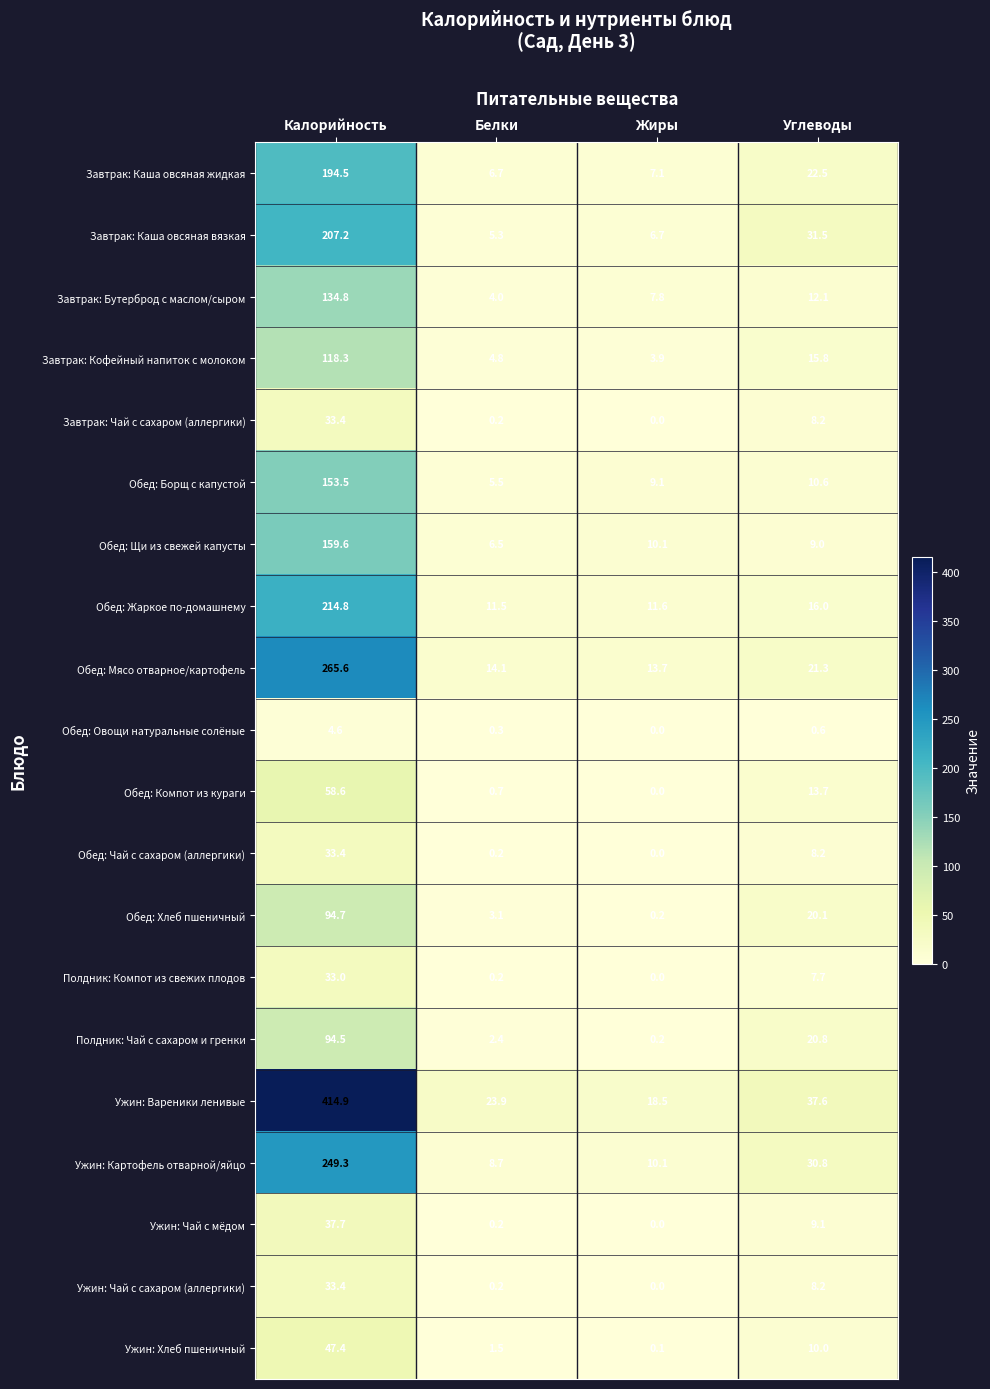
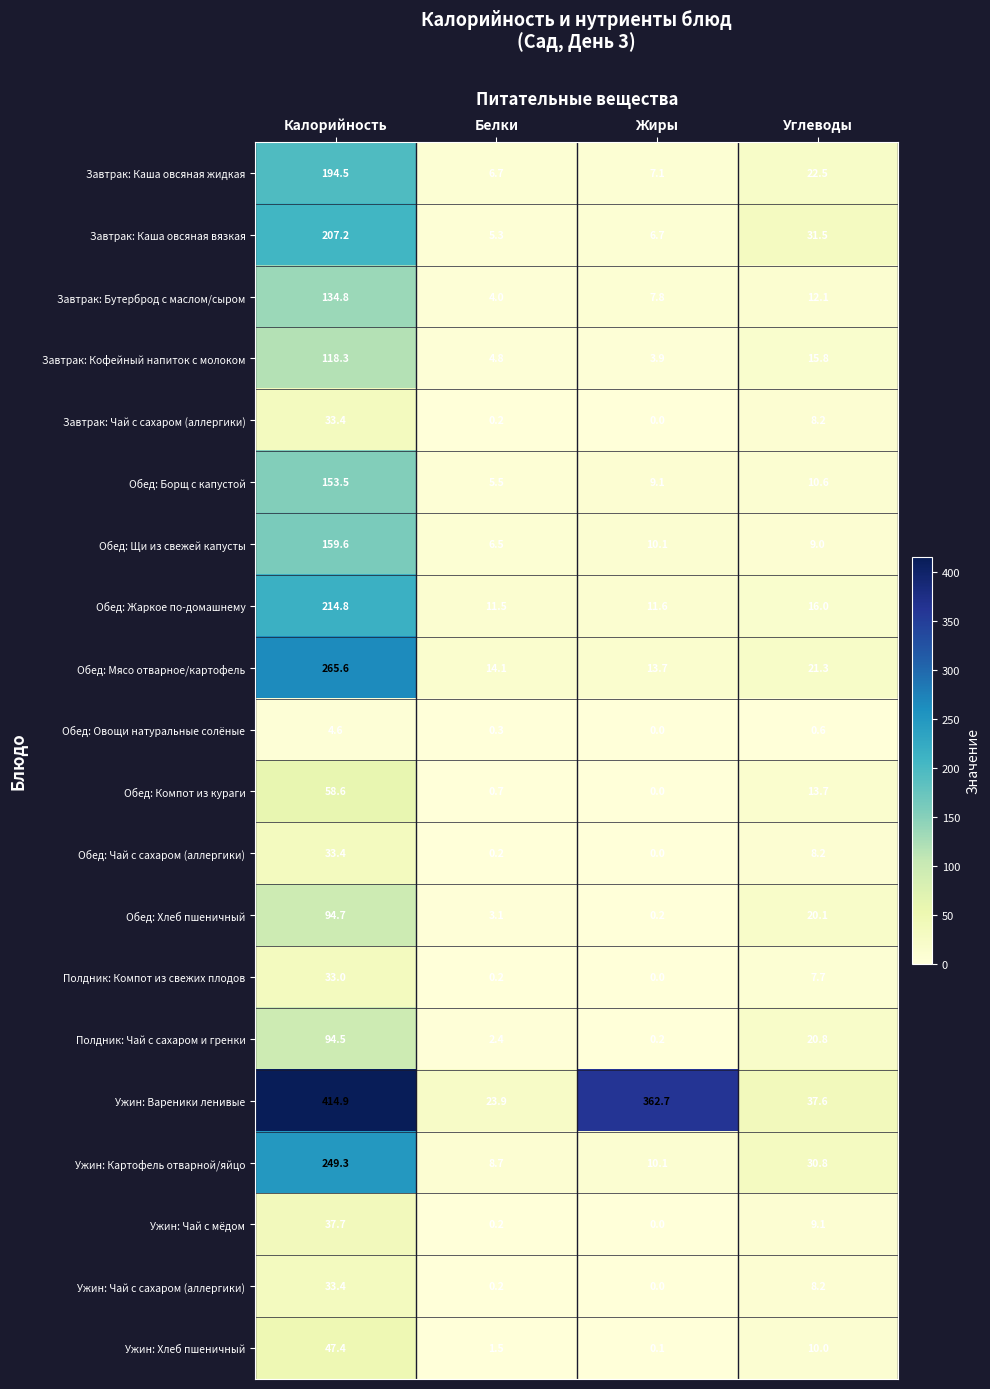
Ужин: Вареники ленивые, Жиры: 18.5 -> 362.7
